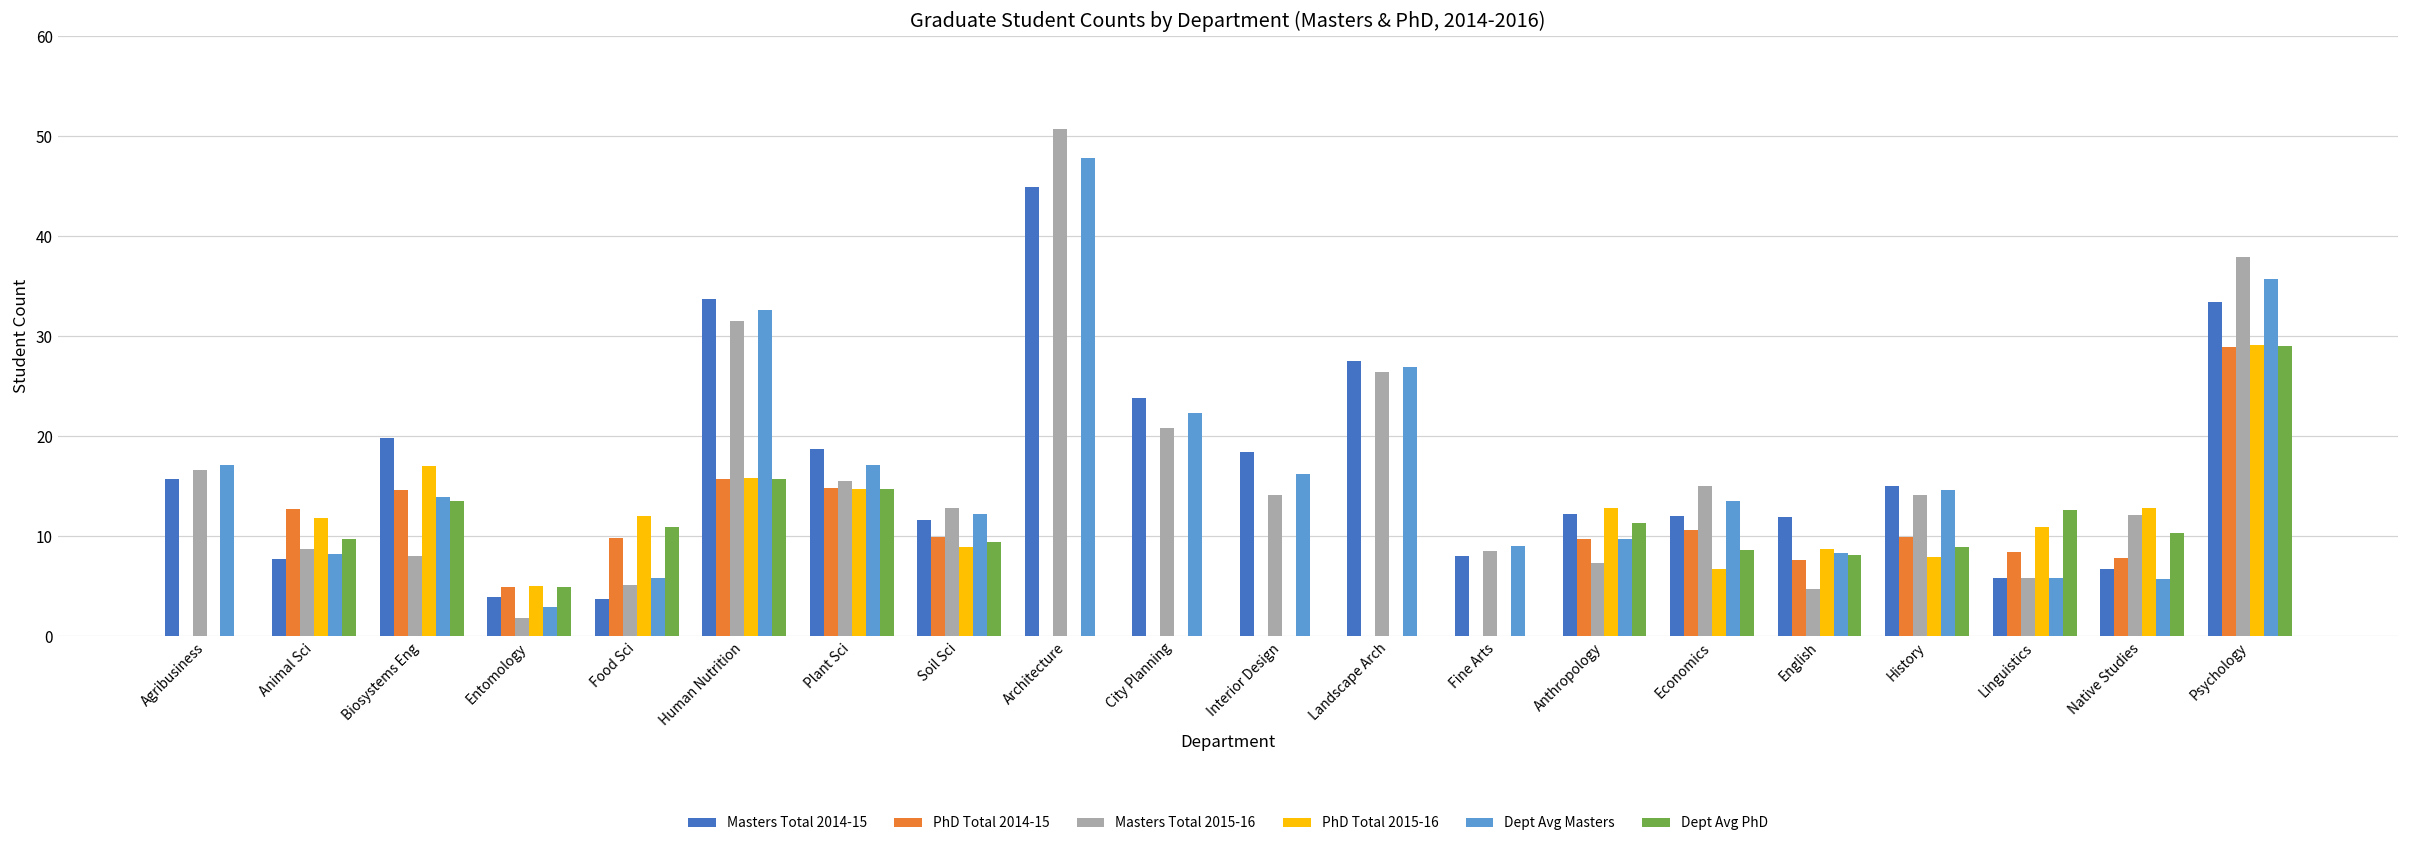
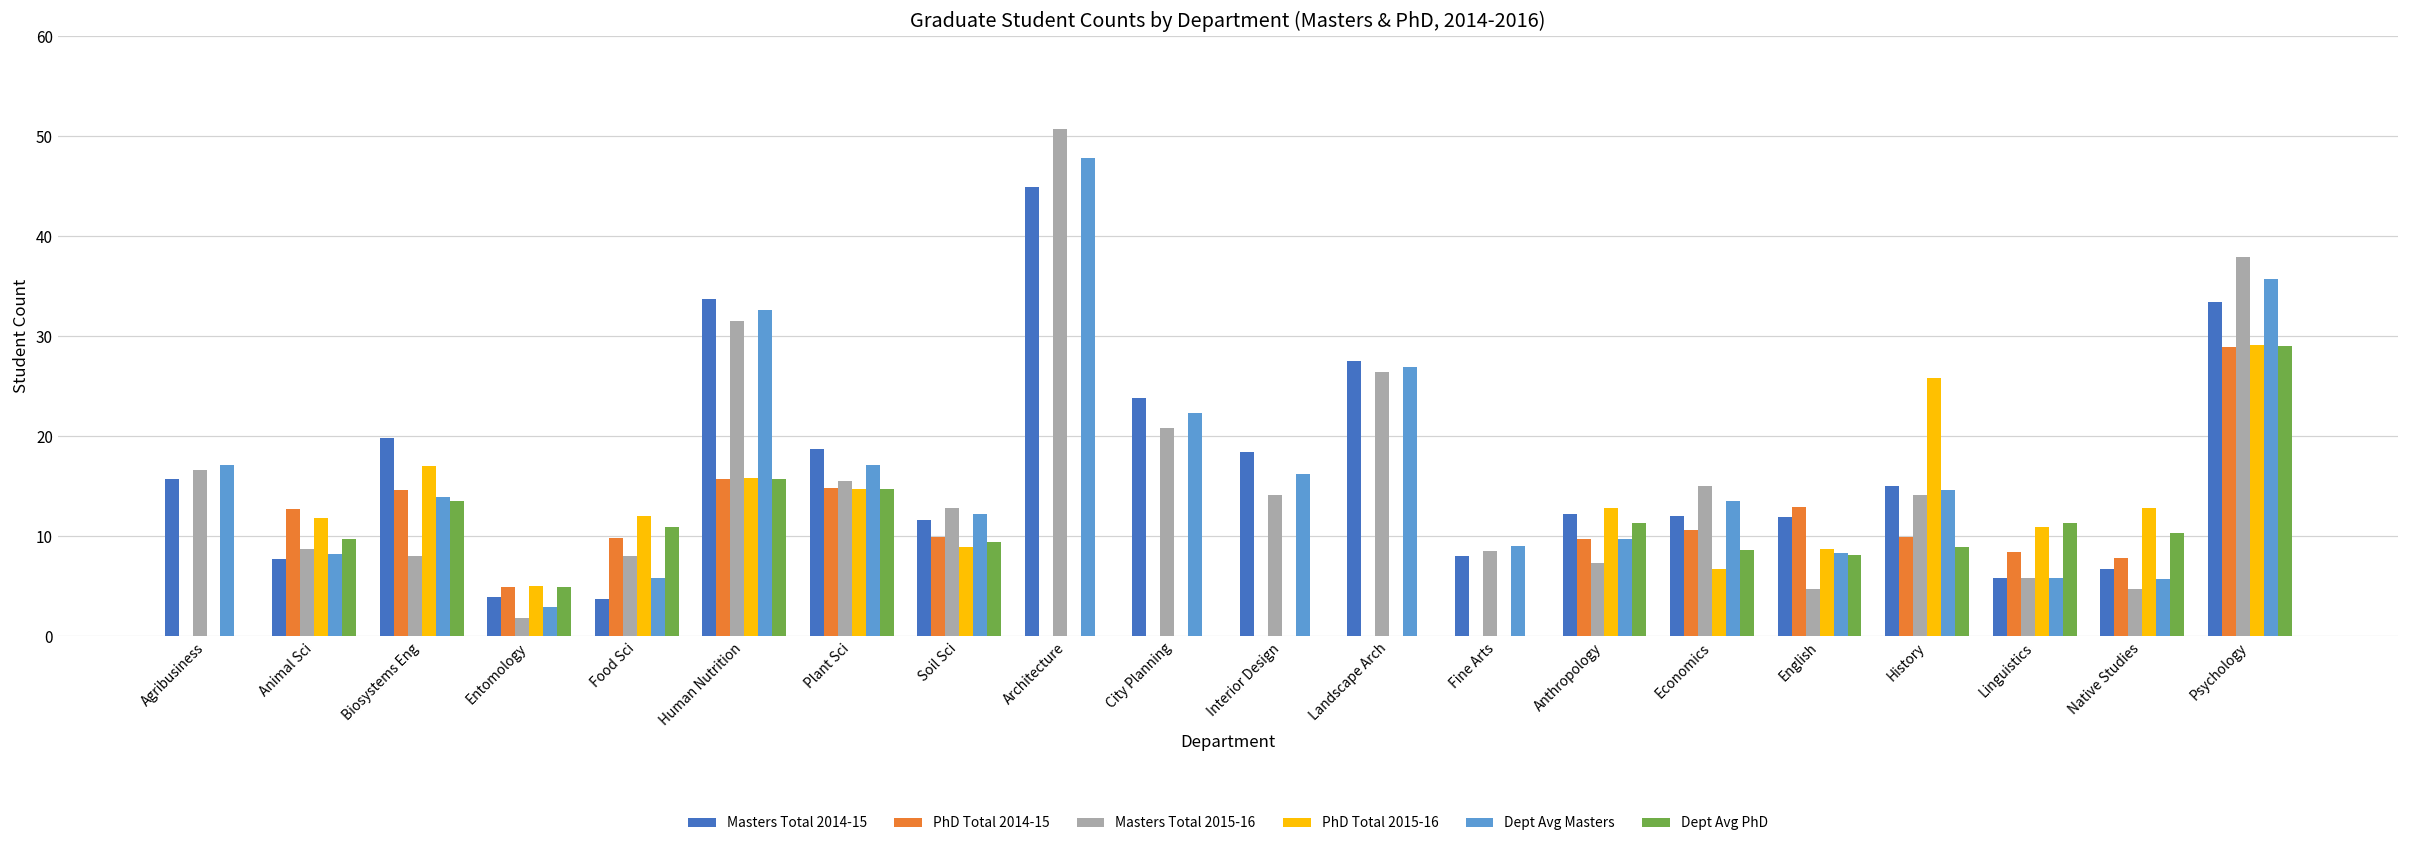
Masters Total 2015-16, Food Sci: 5 -> 8
PhD Total 2014-15, English: 8 -> 13
PhD Total 2015-16, History: 8 -> 26
Dept Avg PhD, Linguistics: 13 -> 11
Masters Total 2015-16, Native Studies: 12 -> 5
